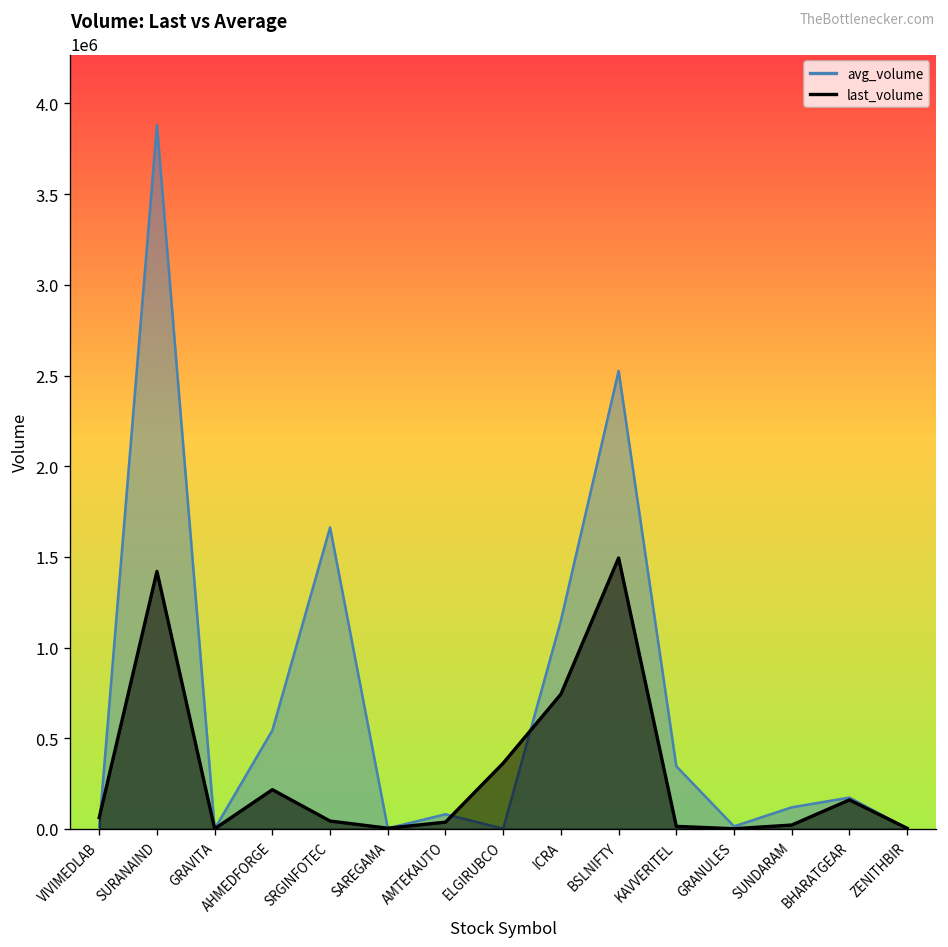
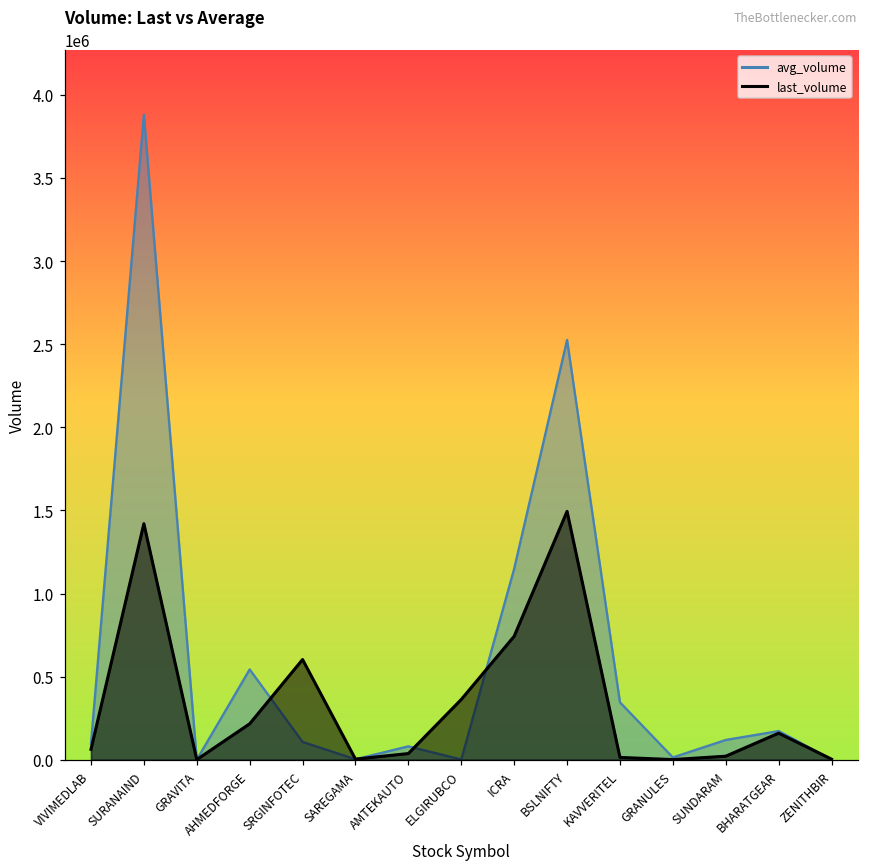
avg_volume, VIVIMEDLAB: 10000 -> 100000
avg_volume, SRGINFOTEC: 1660000 -> 110000
last_volume, SRGINFOTEC: 40000 -> 600000
